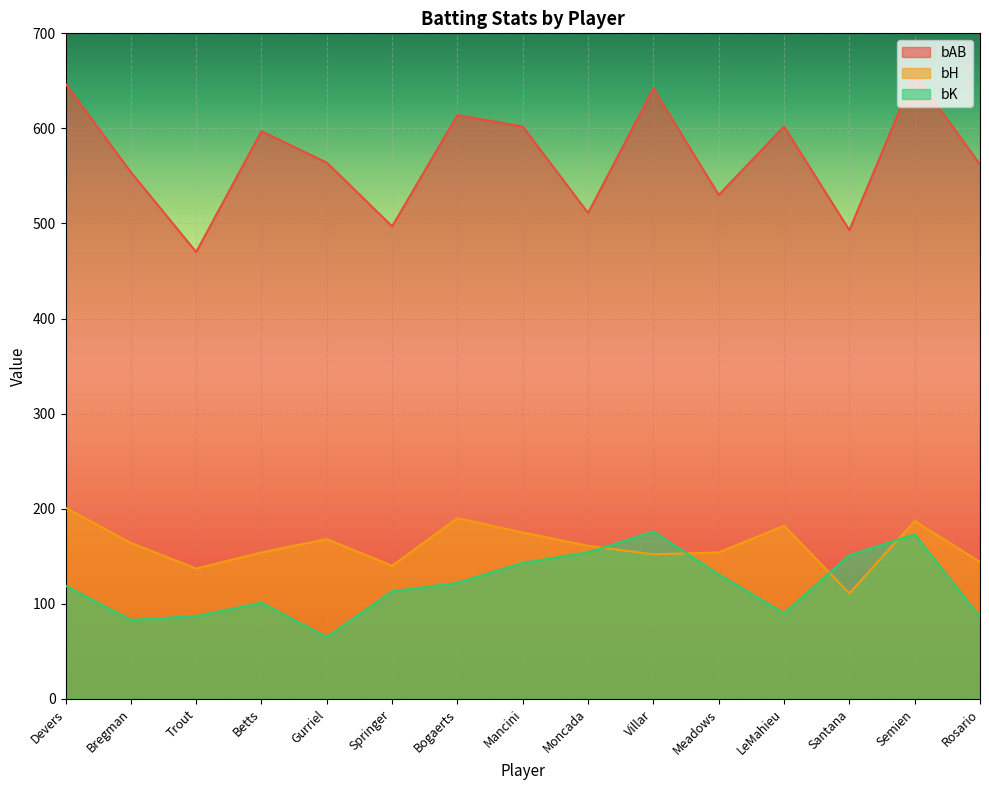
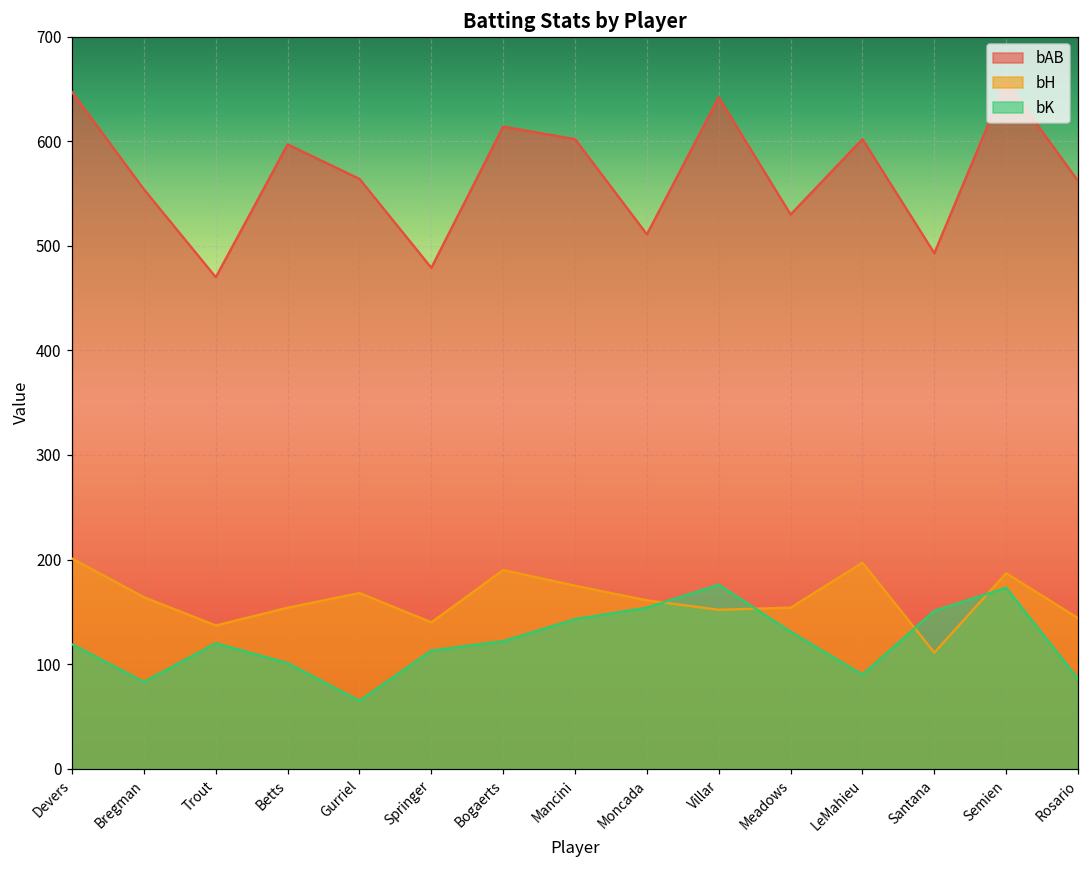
bK, Trout: 90 -> 120
bAB, Springer: 500 -> 480
bH, LeMahieu: 180 -> 200
